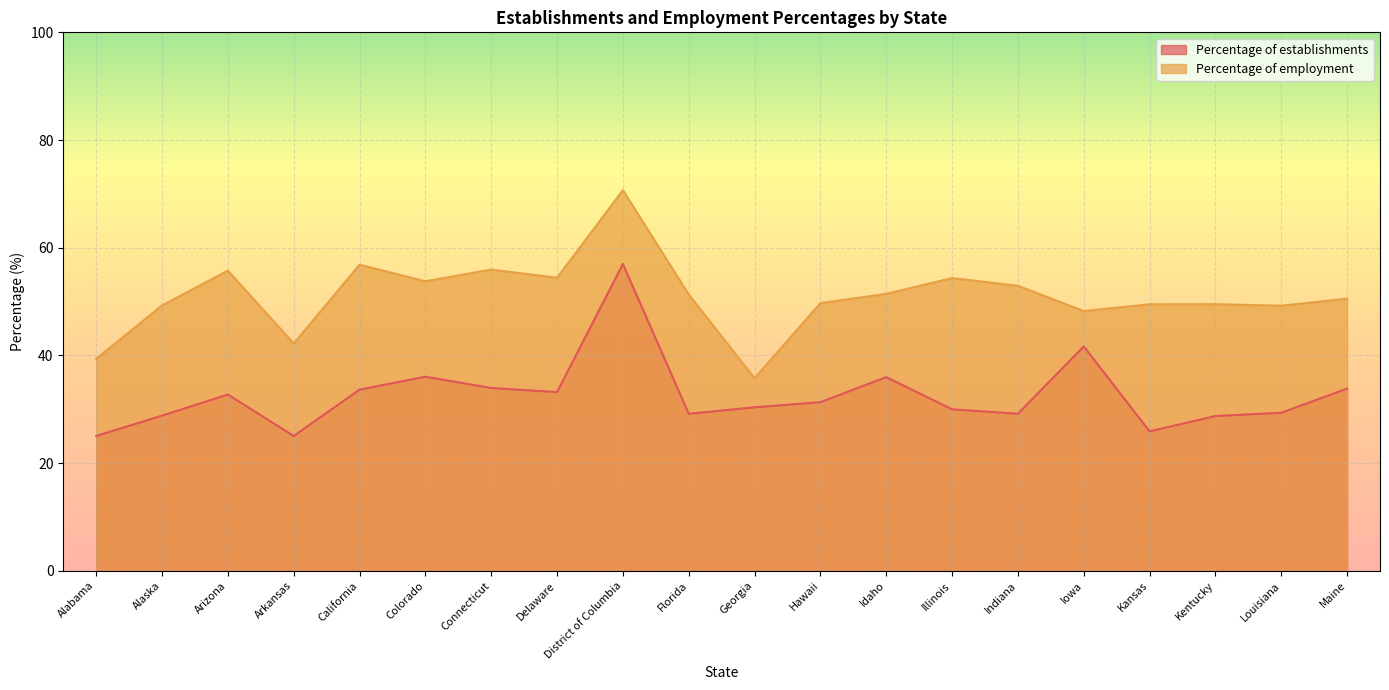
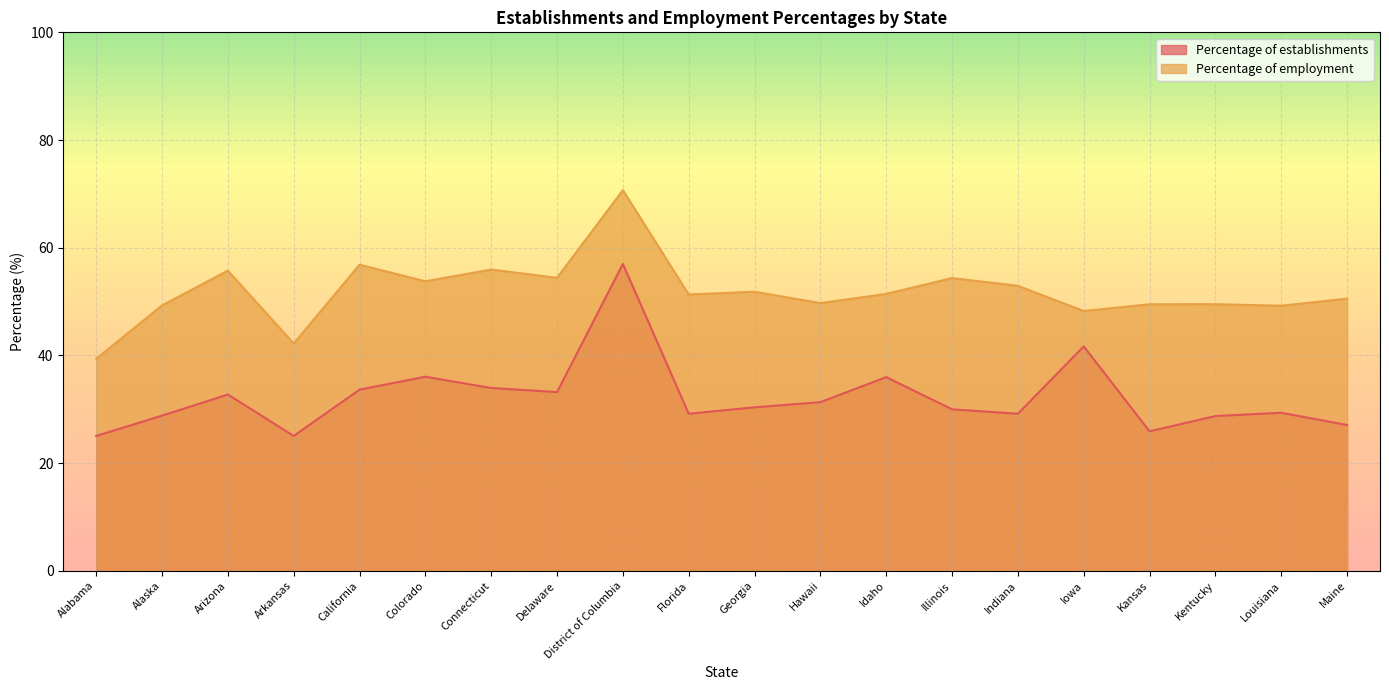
Percentage of employment, Georgia: 36 -> 52
Percentage of establishments, Maine: 34 -> 27
